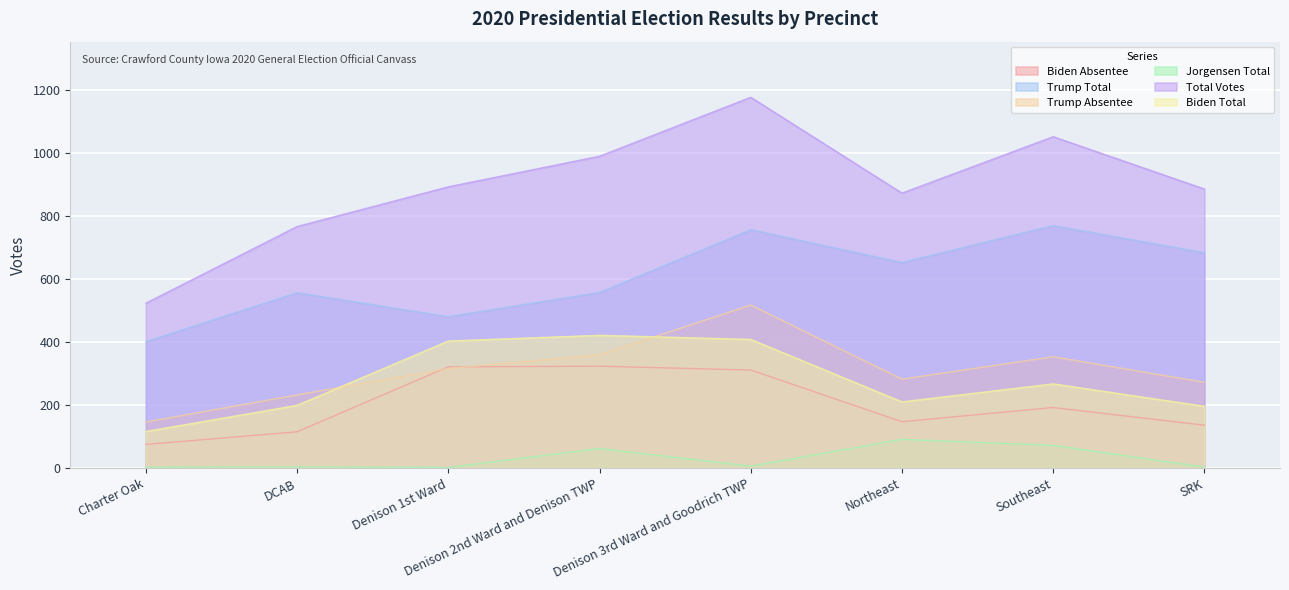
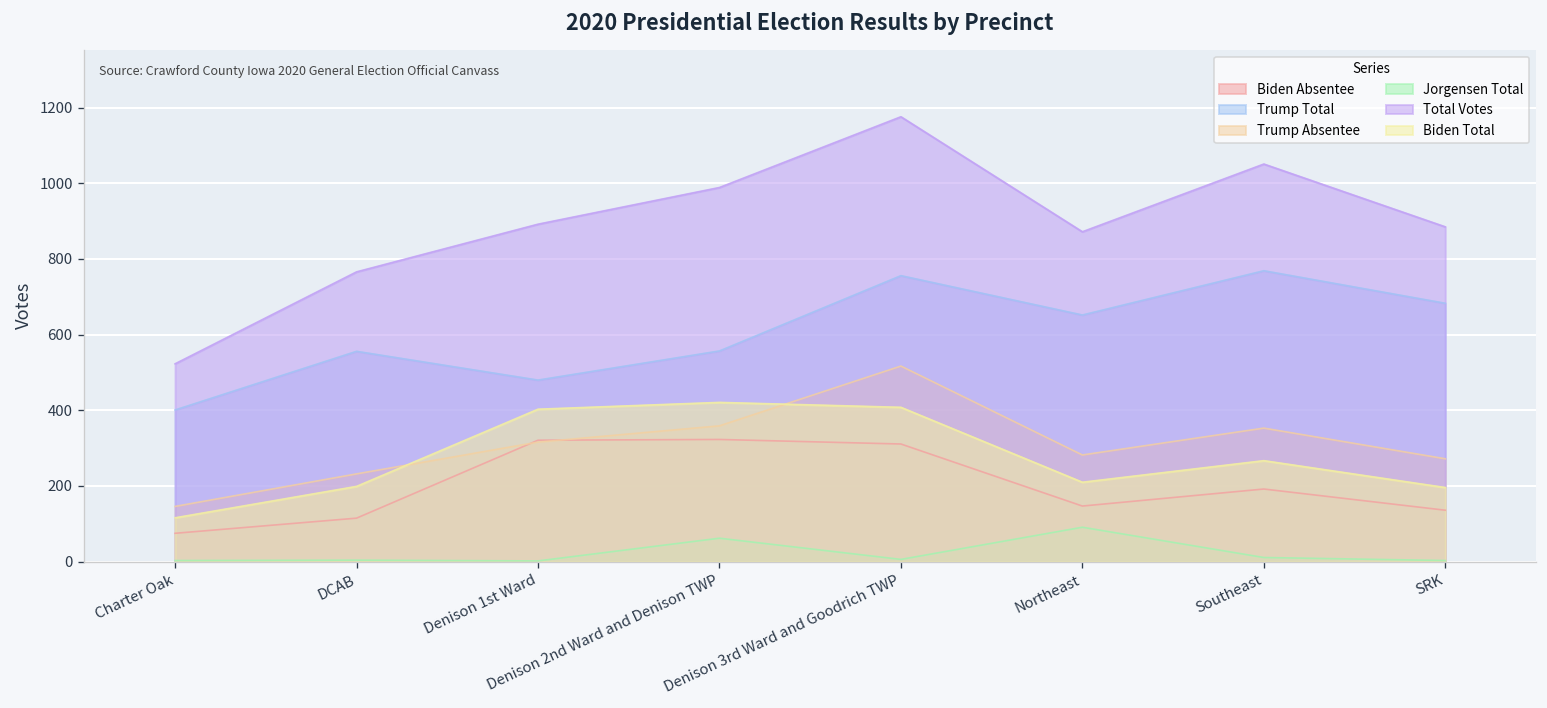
Jorgensen Total, Southeast: 70 -> 10
